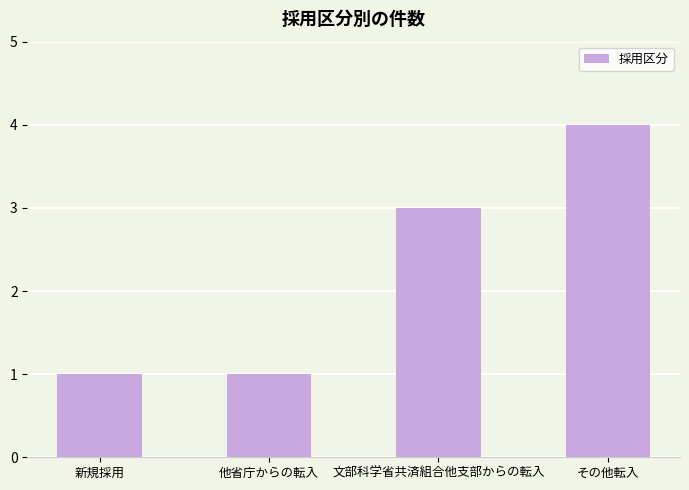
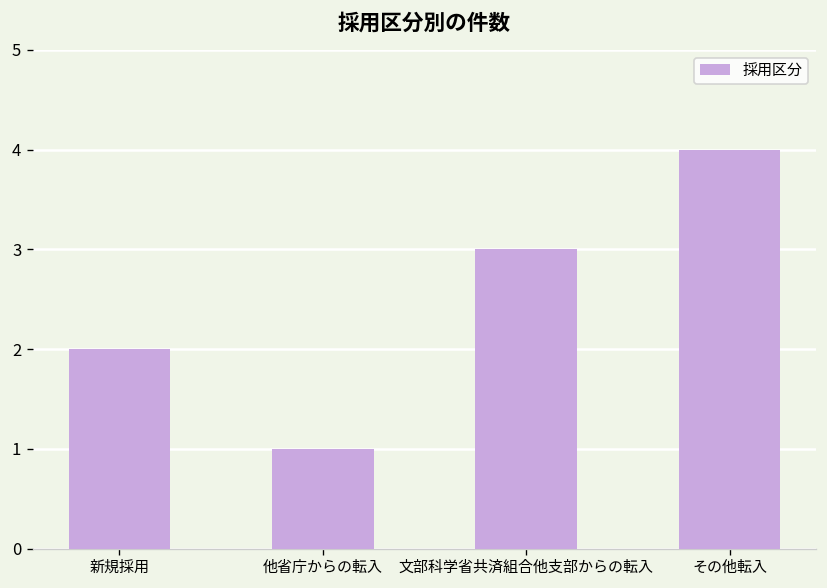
新規採用: 1 -> 2
